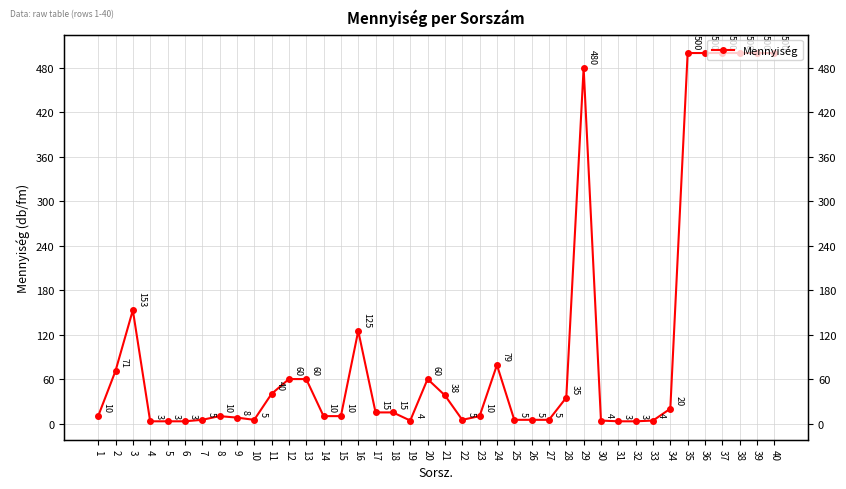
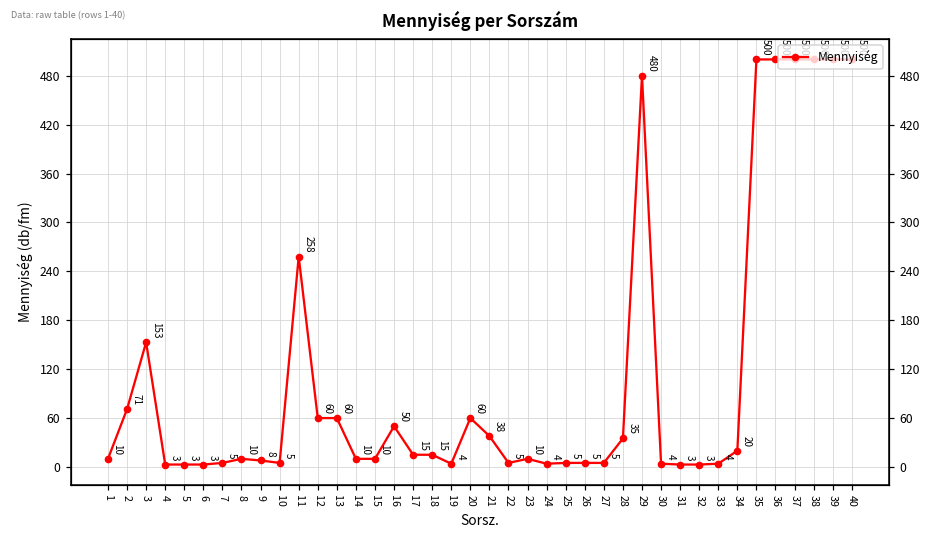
11: 40 -> 258
16: 125 -> 50
24: 79 -> 4
